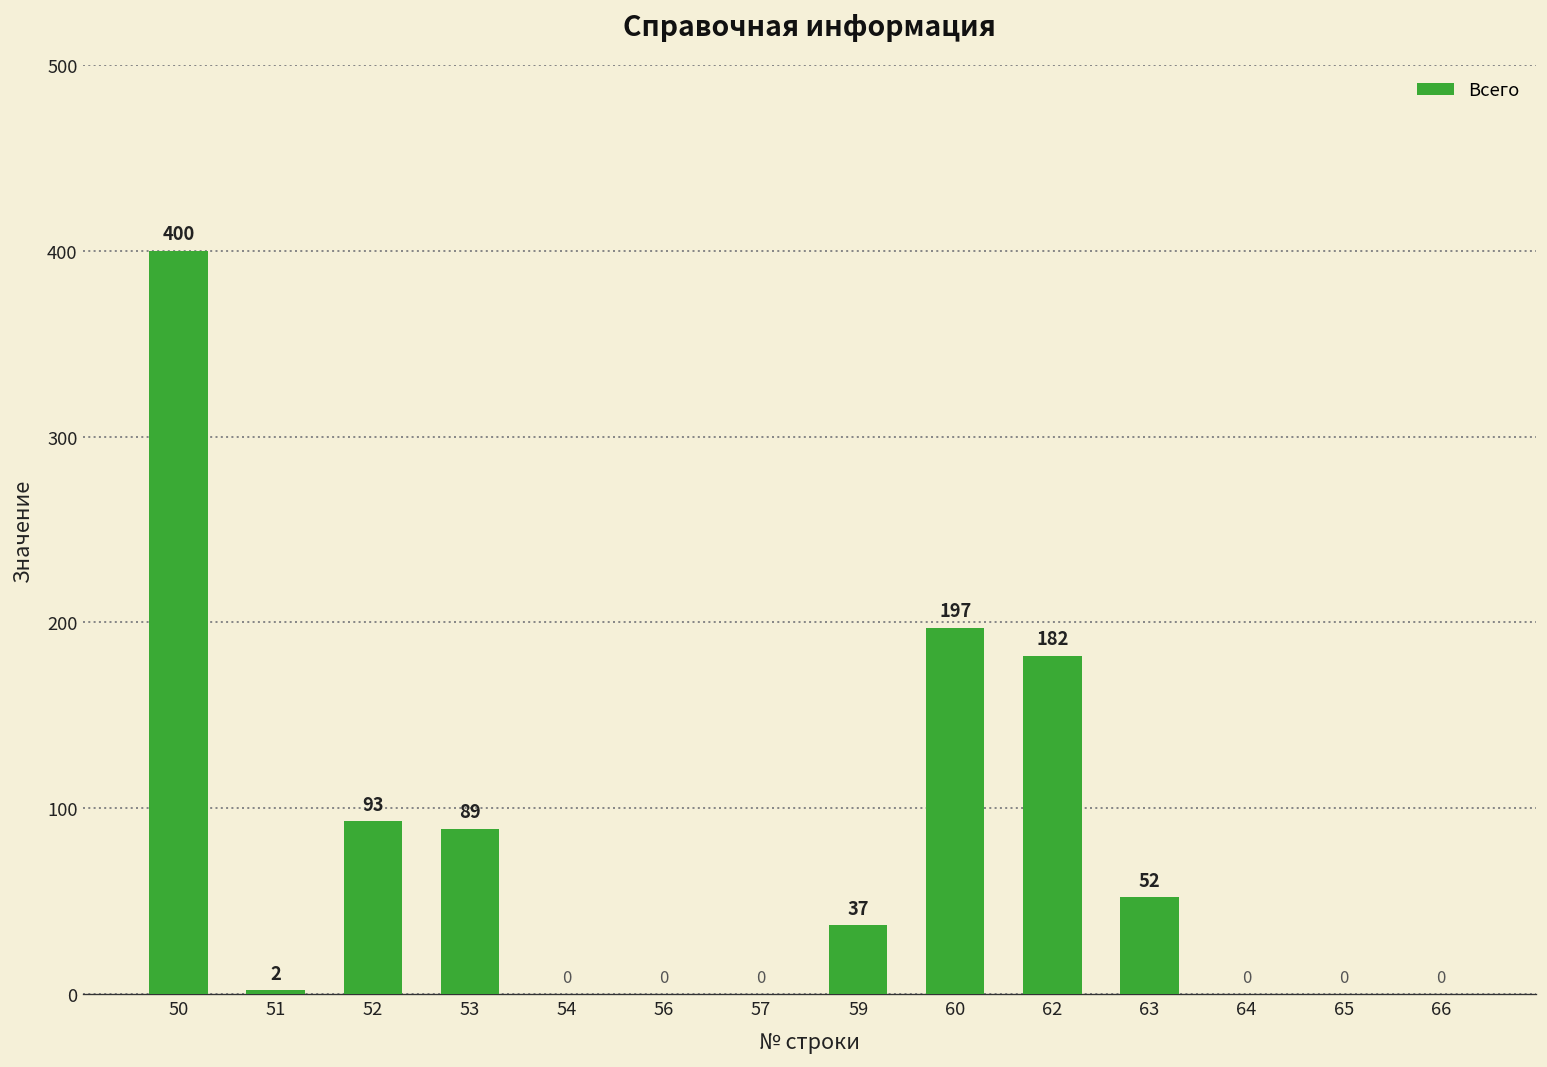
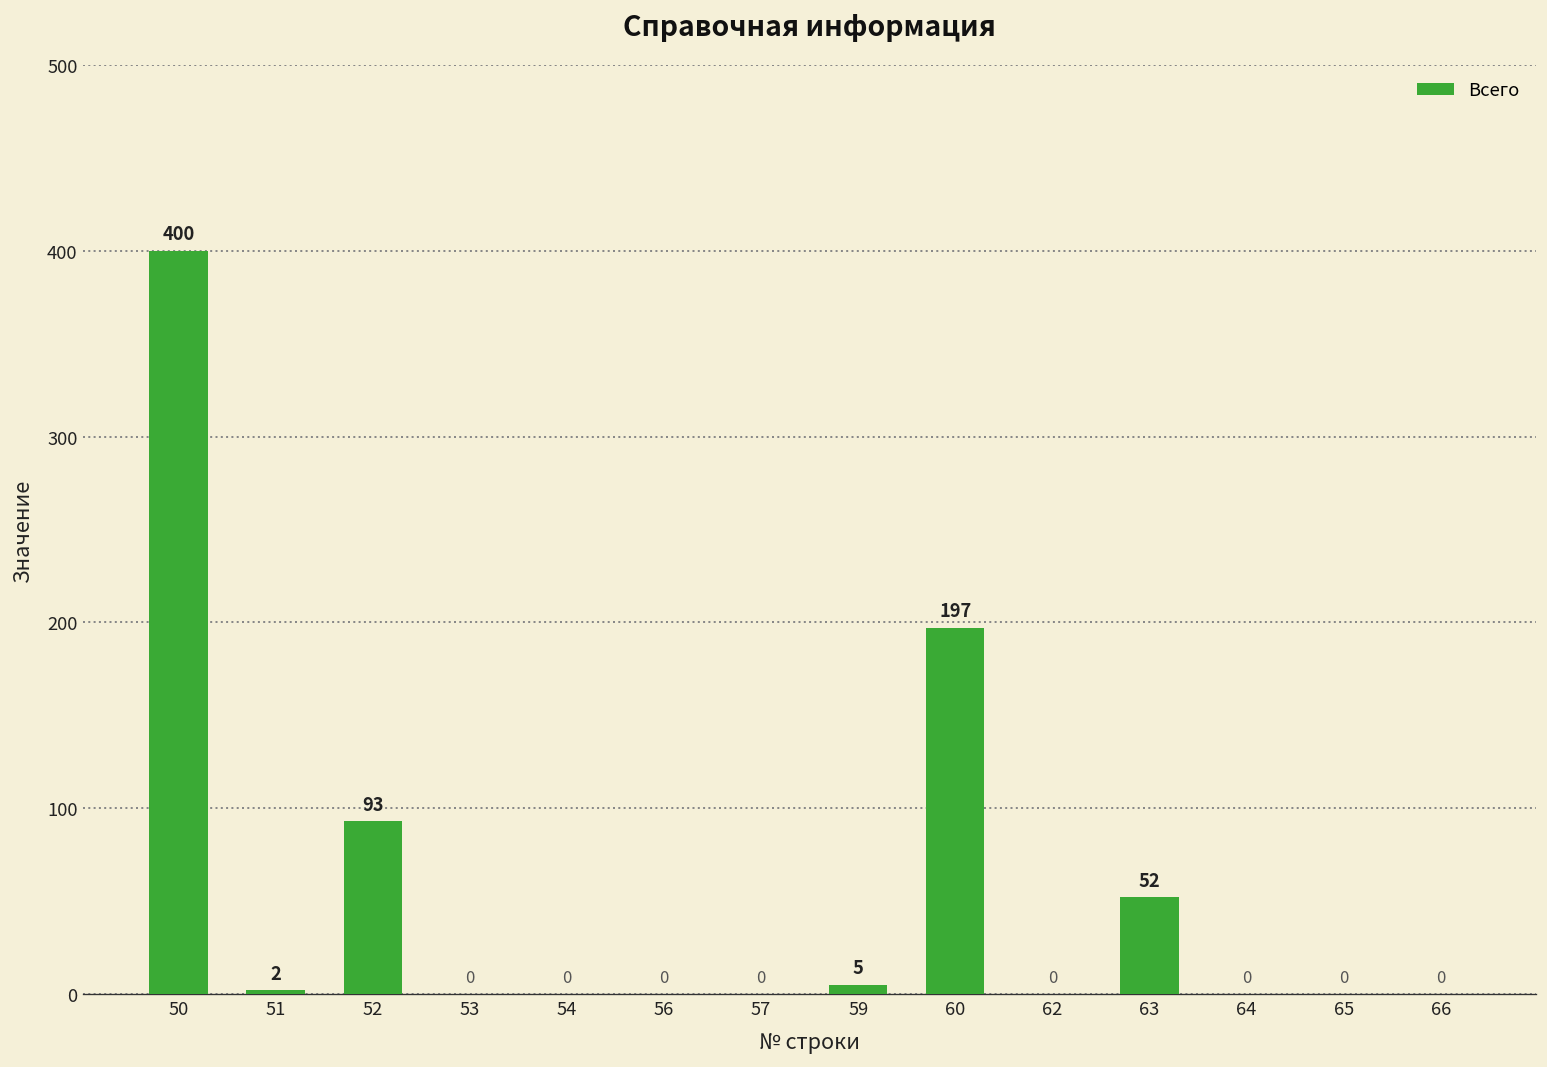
53: 89 -> 0
59: 37 -> 5
62: 182 -> 0
